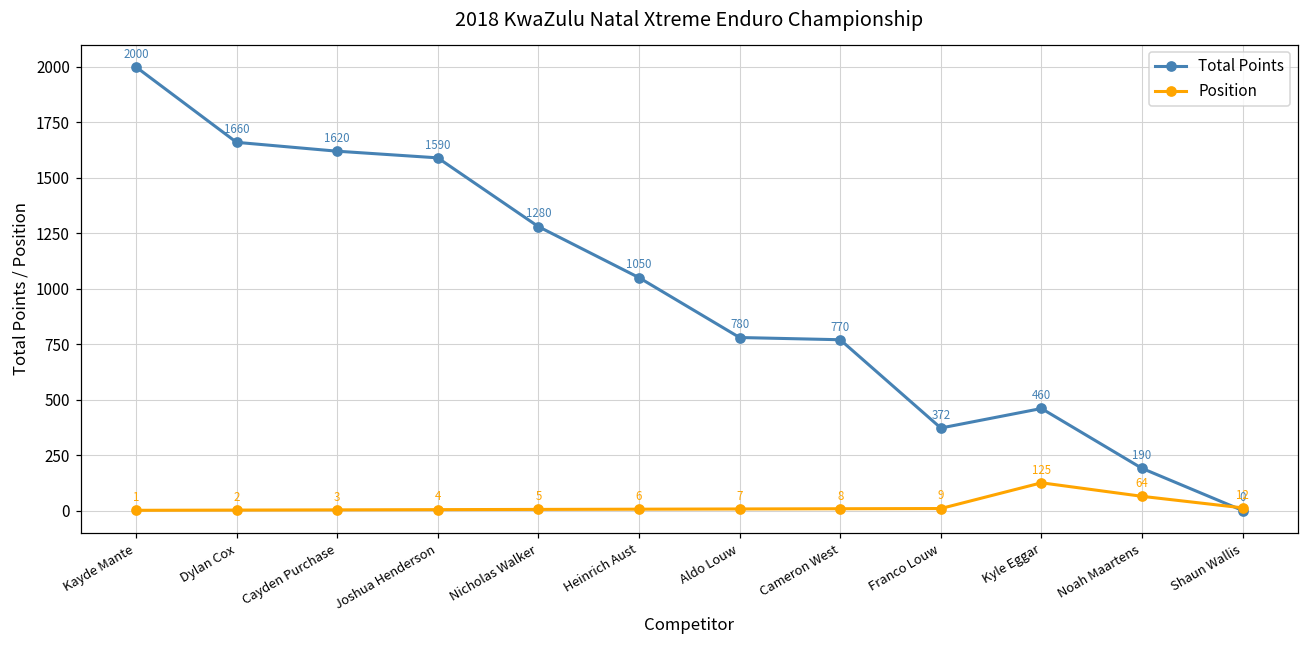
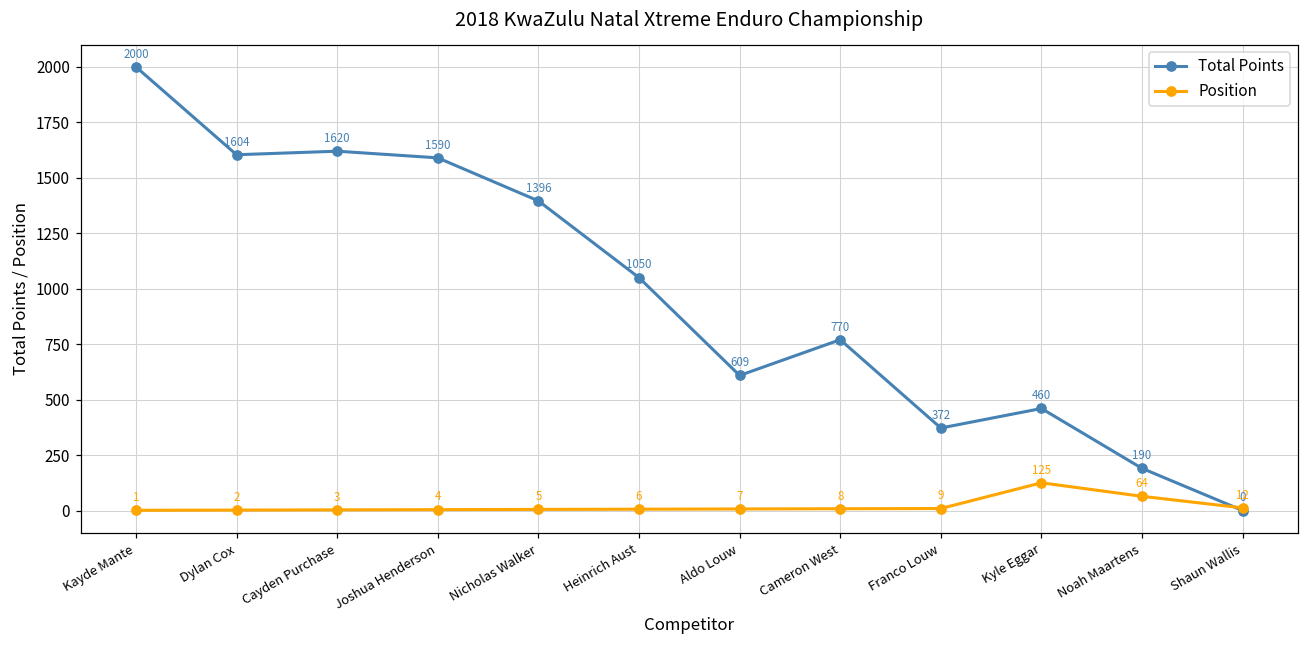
Total Points, Dylan Cox: 1660 -> 1604
Total Points, Nicholas Walker: 1280 -> 1396
Total Points, Aldo Louw: 780 -> 609
